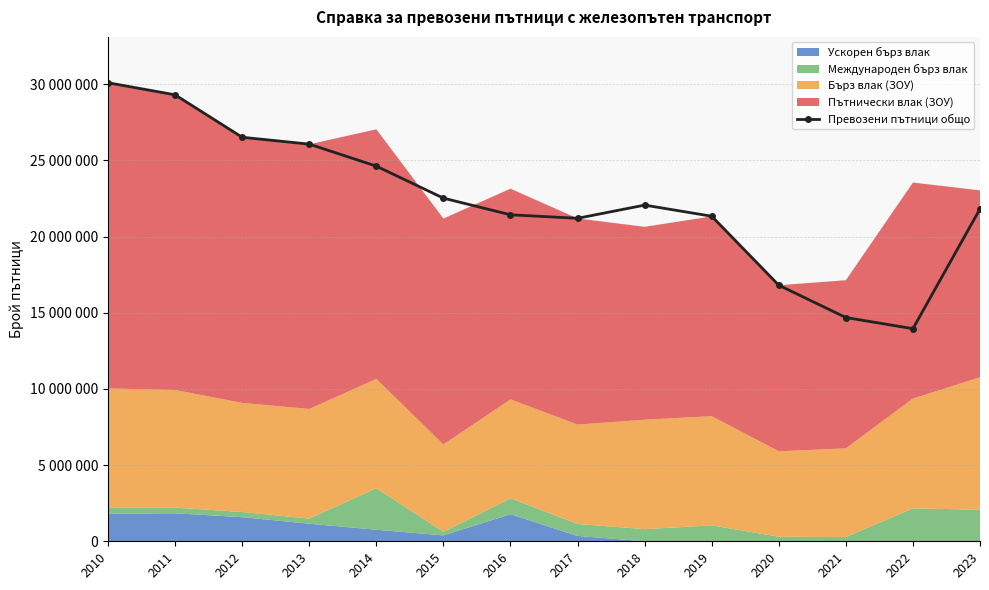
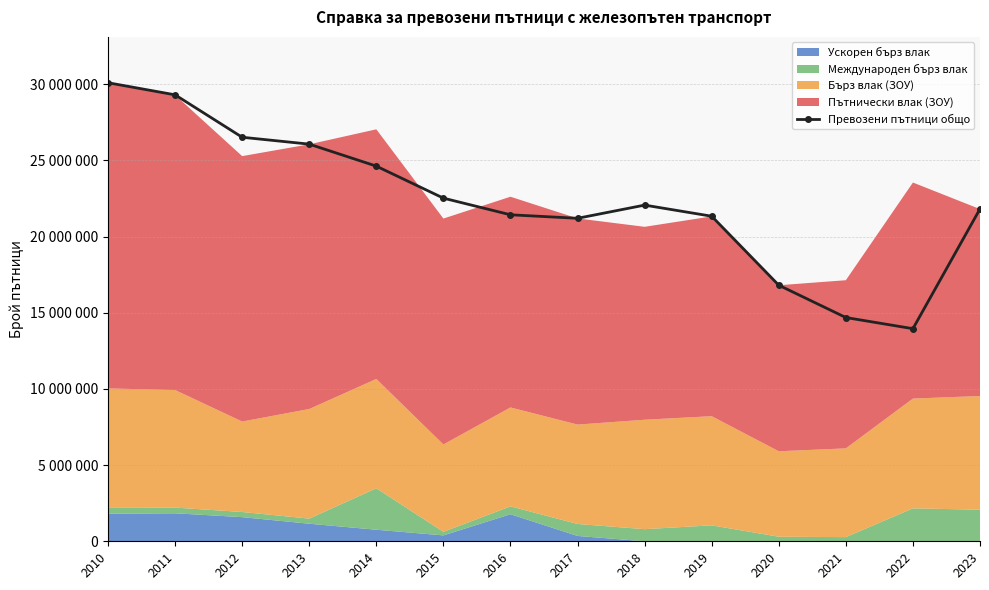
Бърз влак (ЗОУ), 2012: 7200000 -> 5900000
Международен бърз влак, 2016: 1000000 -> 500000
Бърз влак (ЗОУ), 2023: 8700000 -> 7500000
